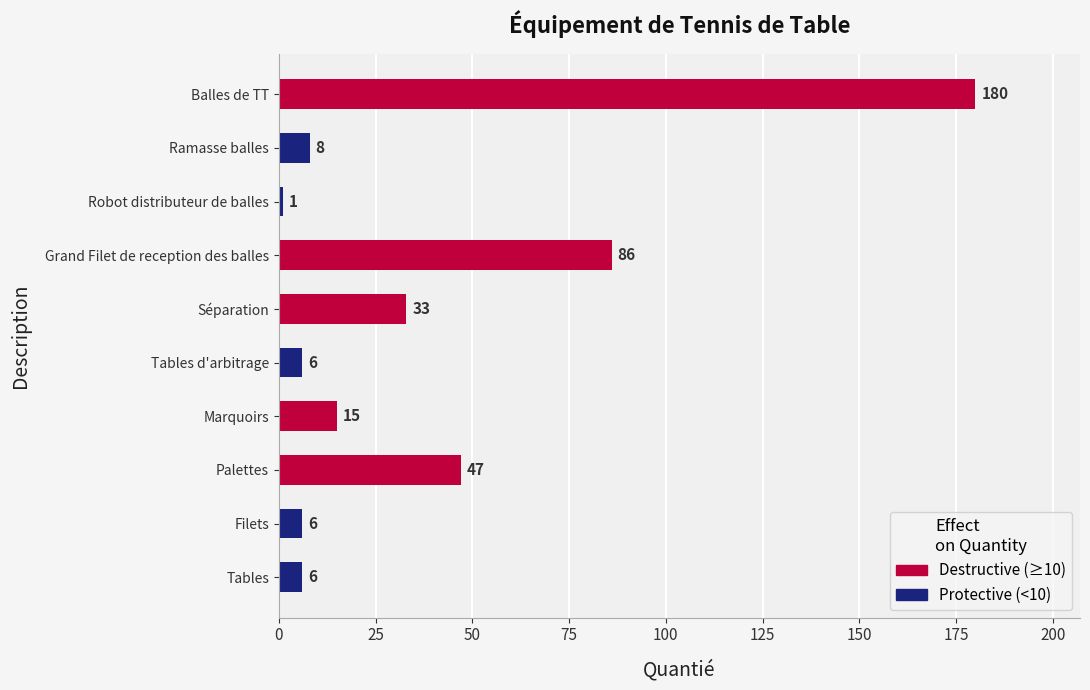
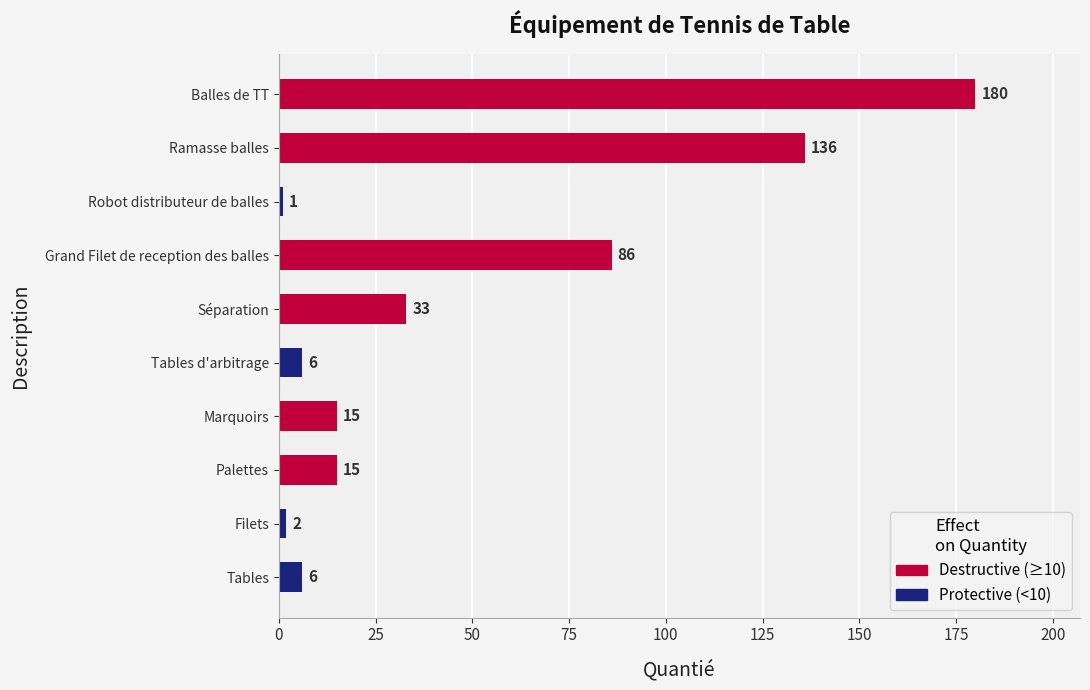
Ramasse balles: 8 -> 136
Palettes: 47 -> 15
Filets: 6 -> 2
